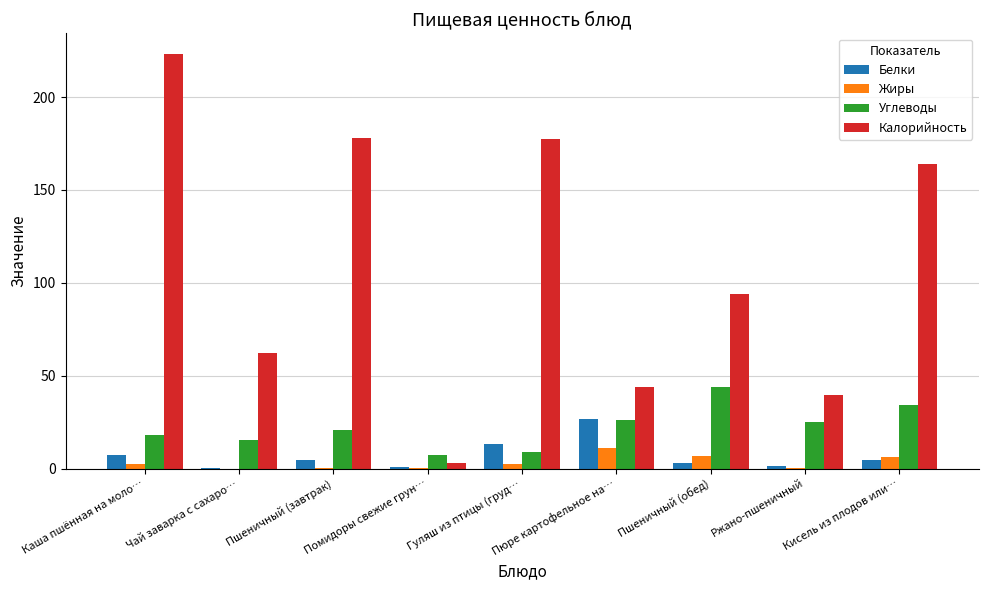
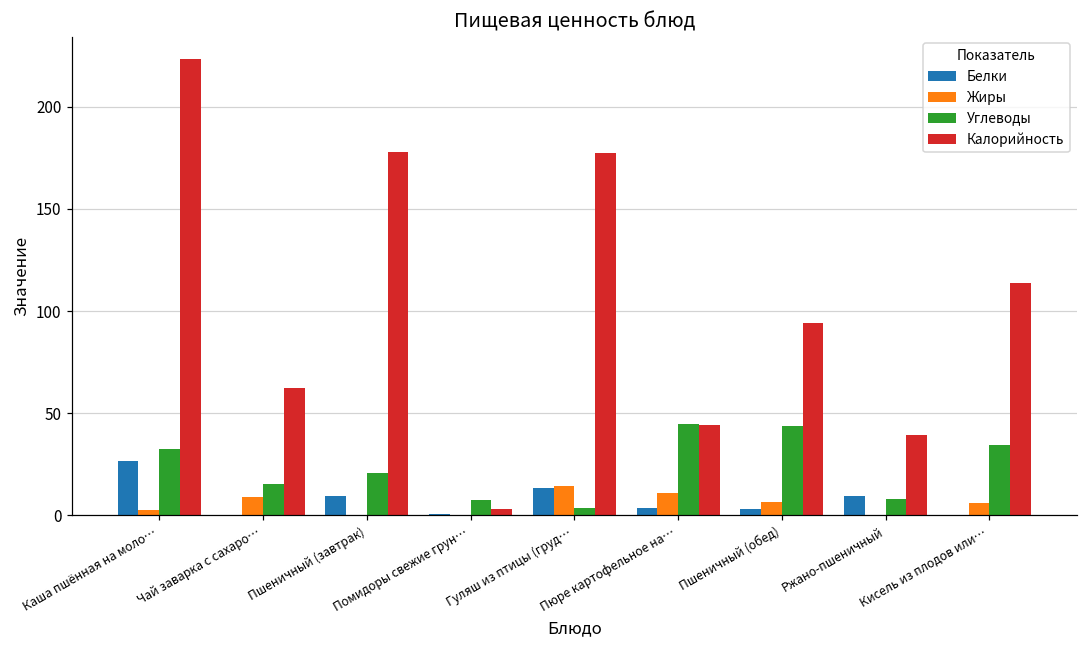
Белки, Каша пшённая на моло…: 7 -> 27
Углеводы, Каша пшённая на моло…: 18 -> 33
Жиры, Чай заварка с сахаро…: 0 -> 9
Белки, Пшеничный (завтрак): 5 -> 9
Жиры, Гуляш из птицы (груд…: 2 -> 14
Углеводы, Гуляш из птицы (груд…: 9 -> 4
Белки, Пюре картофельное на…: 27 -> 4
Углеводы, Пюре картофельное на…: 26 -> 45
Белки, Ржано-пшеничный: 1 -> 9
Углеводы, Ржано-пшеничный: 25 -> 8
Белки, Кисель из плодов или…: 5 -> 0
Калорийность, Кисель из плодов или…: 164 -> 114
